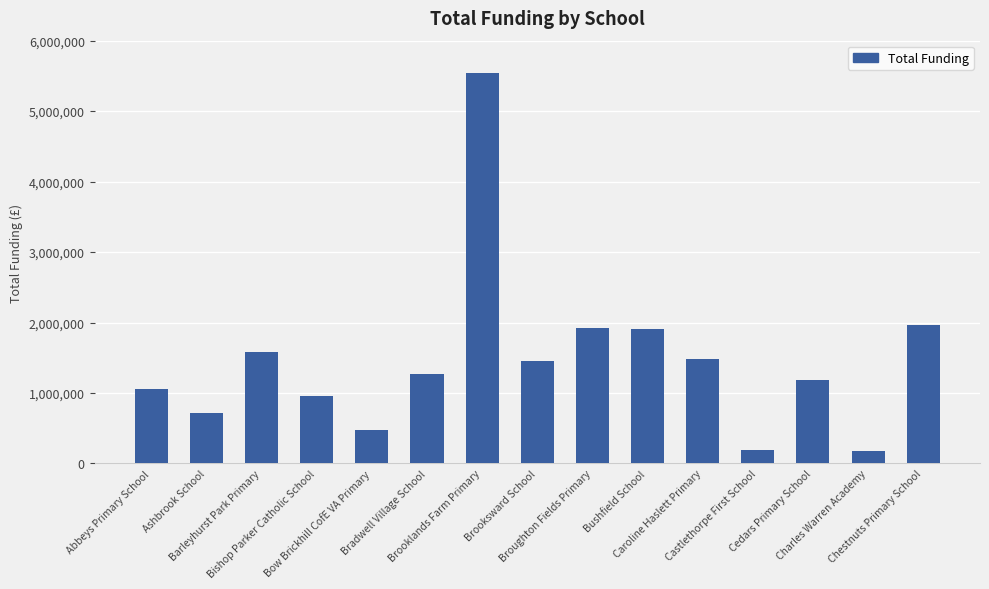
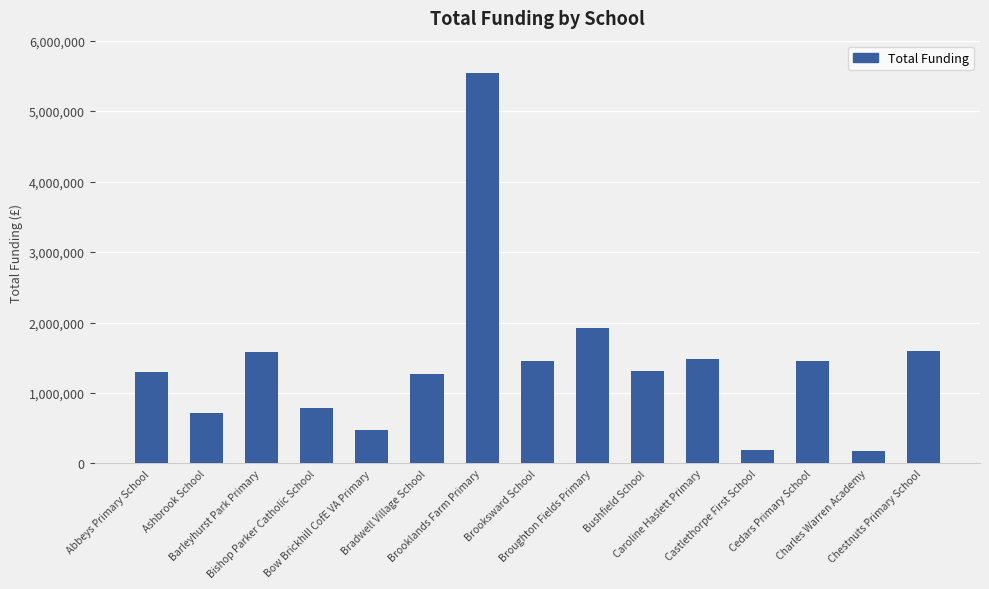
Abbeys Primary School: 1,100,000 -> 1,300,000
Bishop Parker Catholic School: 1,000,000 -> 800,000
Bushfield School: 1,900,000 -> 1,300,000
Cedars Primary School: 1,200,000 -> 1,500,000
Chestnuts Primary School: 2,000,000 -> 1,600,000
